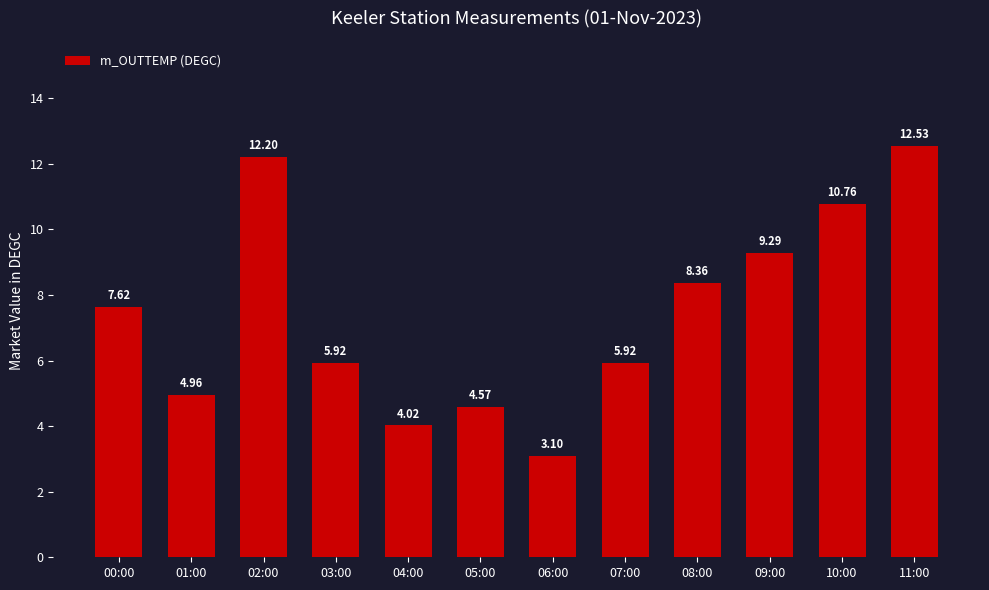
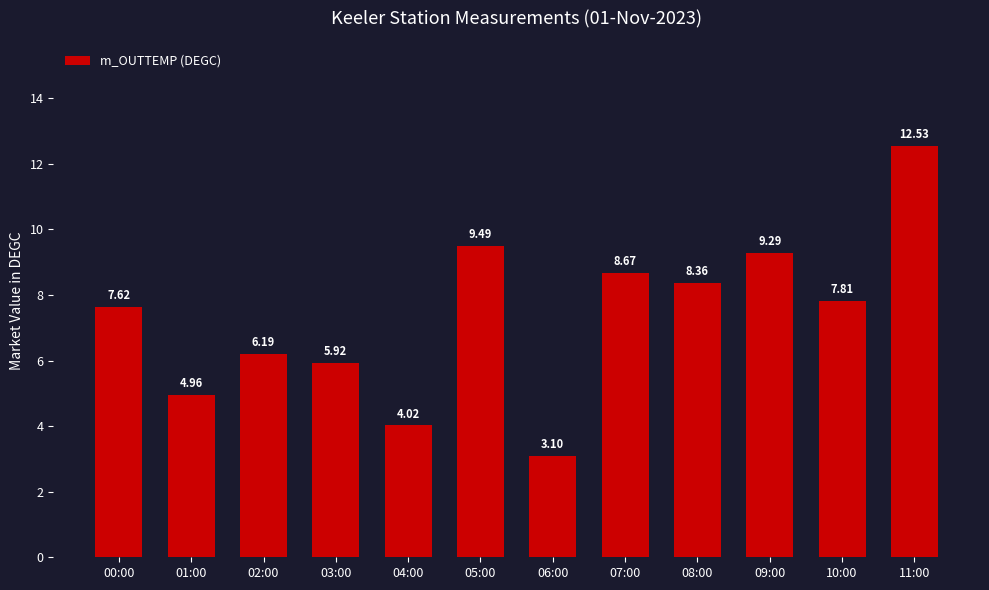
02:00: 12.20 -> 6.19
05:00: 4.57 -> 9.49
07:00: 5.92 -> 8.67
10:00: 10.76 -> 7.81
